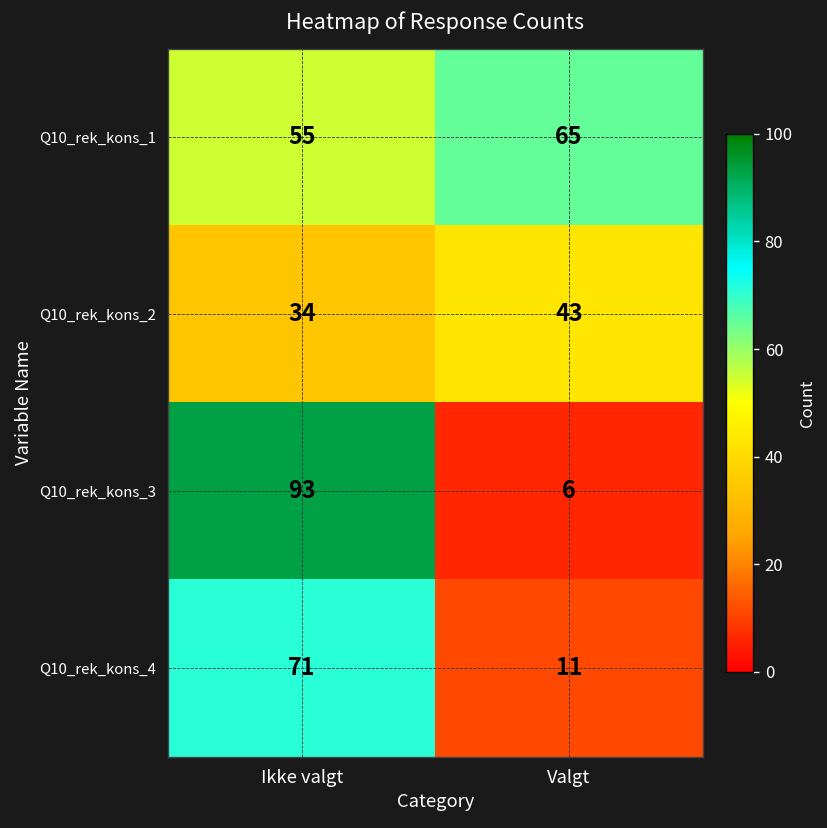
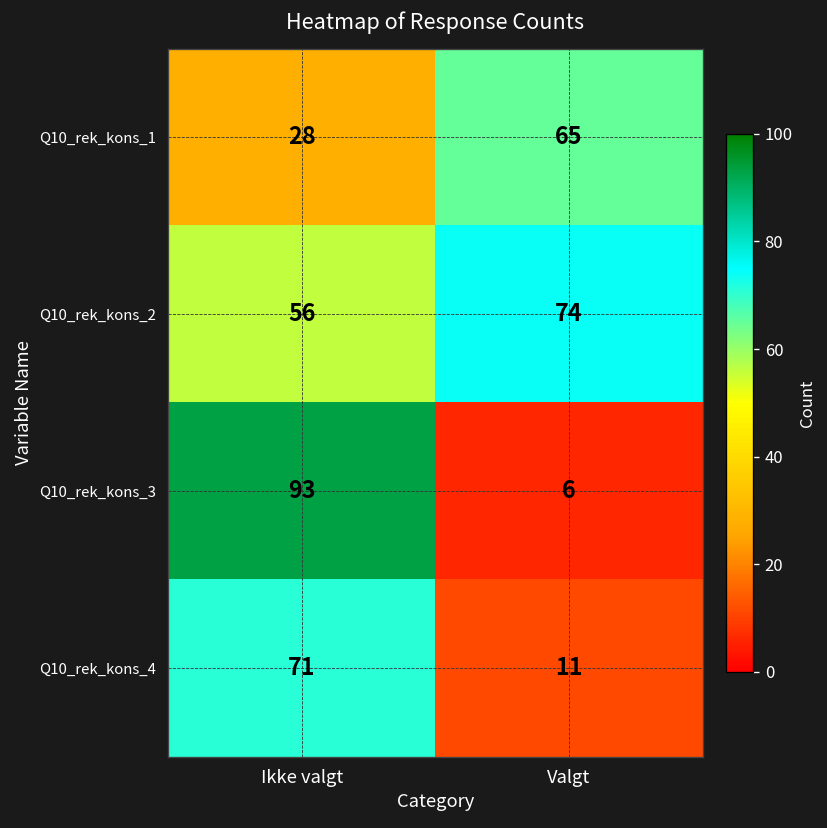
Q10_rek_kons_1, Ikke valgt: 55 -> 28
Q10_rek_kons_2, Ikke valgt: 34 -> 56
Q10_rek_kons_2, Valgt: 43 -> 74
